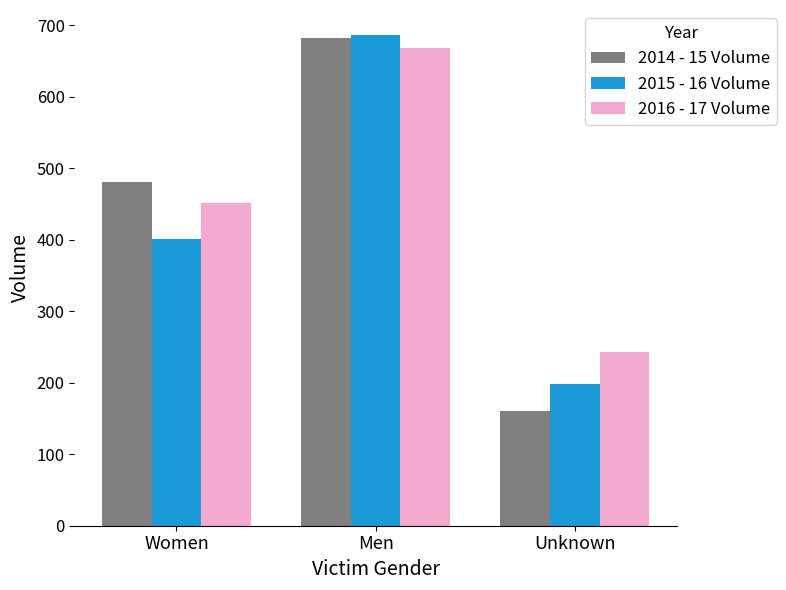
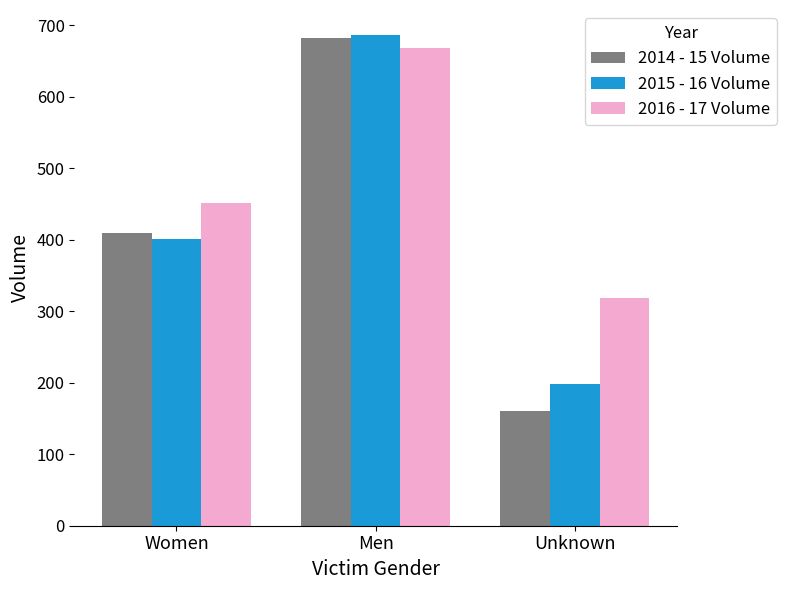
2014 - 15 Volume, Women: 480 -> 410
2016 - 17 Volume, Unknown: 240 -> 320
